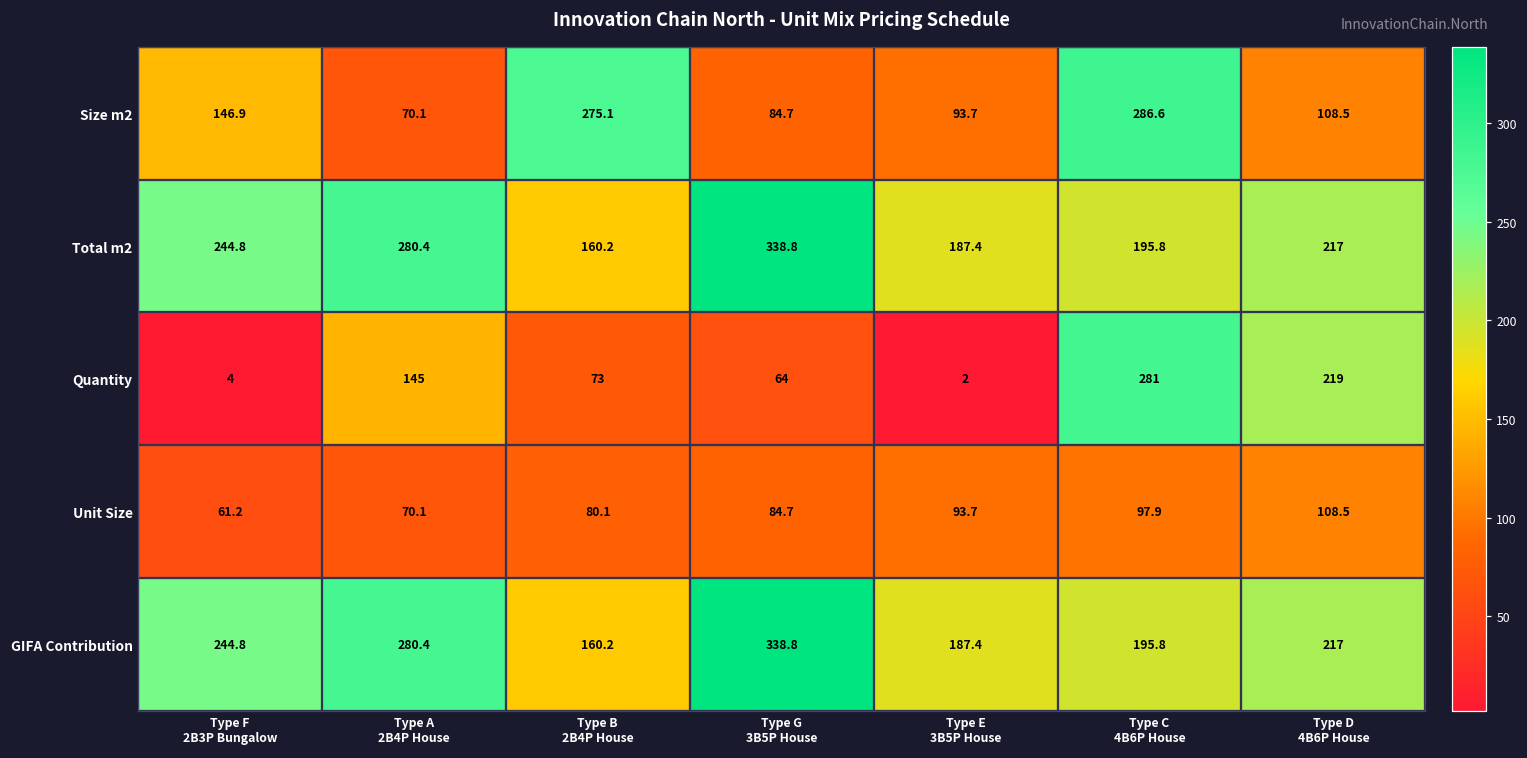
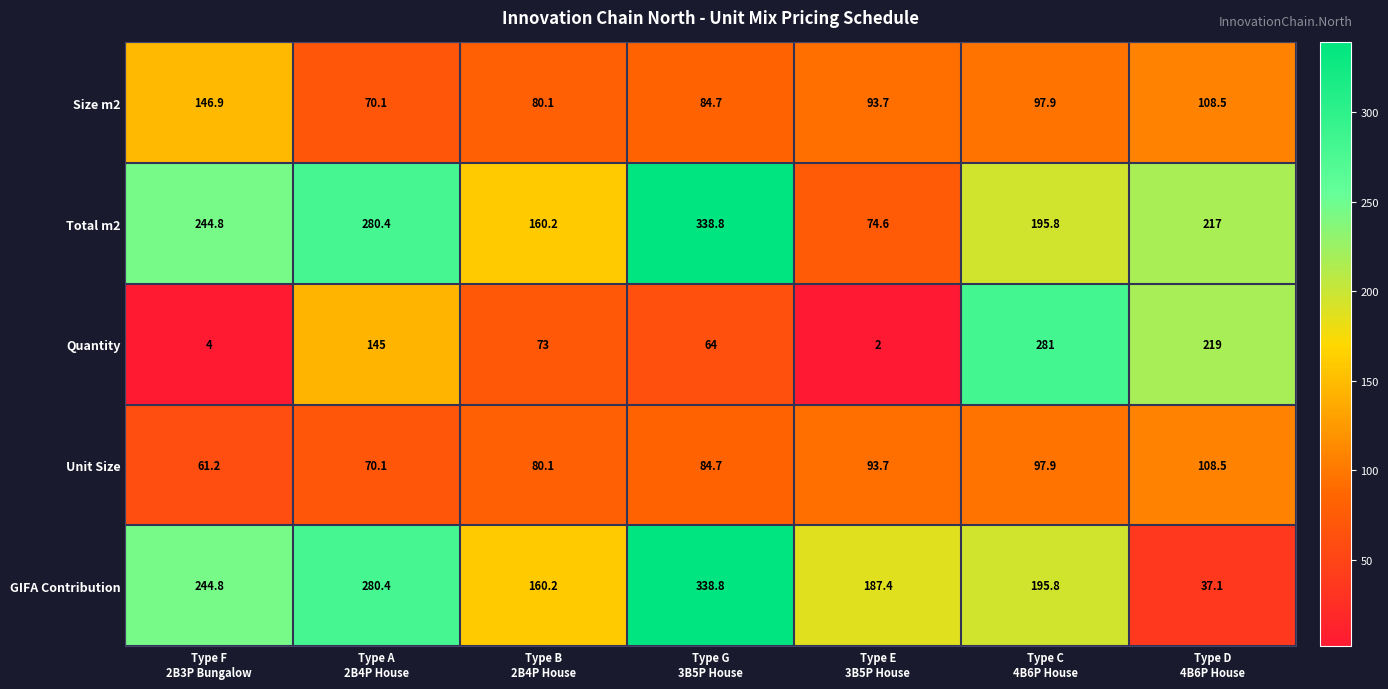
Size m2, Type B 2B4P House: 275.1 -> 80.1
Size m2, Type C 4B6P House: 286.6 -> 97.9
Total m2, Type E 3B5P House: 187.4 -> 74.6
GIFA Contribution, Type D 4B6P House: 217 -> 37.1
